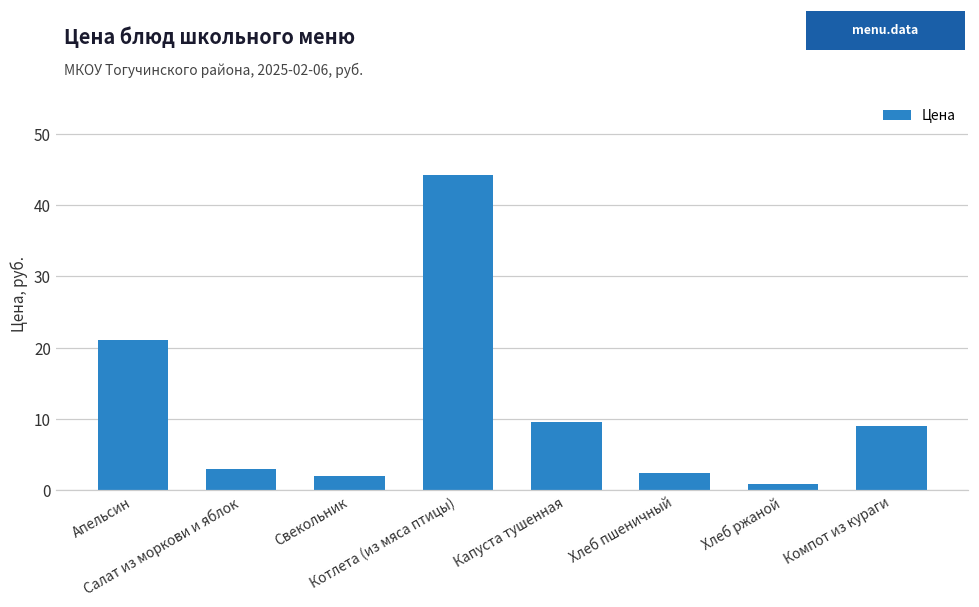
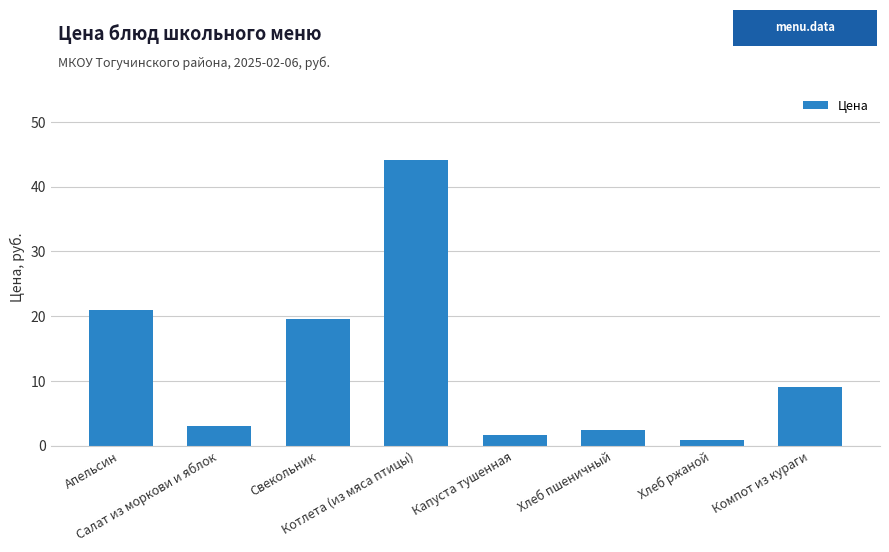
Свекольник: 2 -> 20
Капуста тушенная: 10 -> 2
